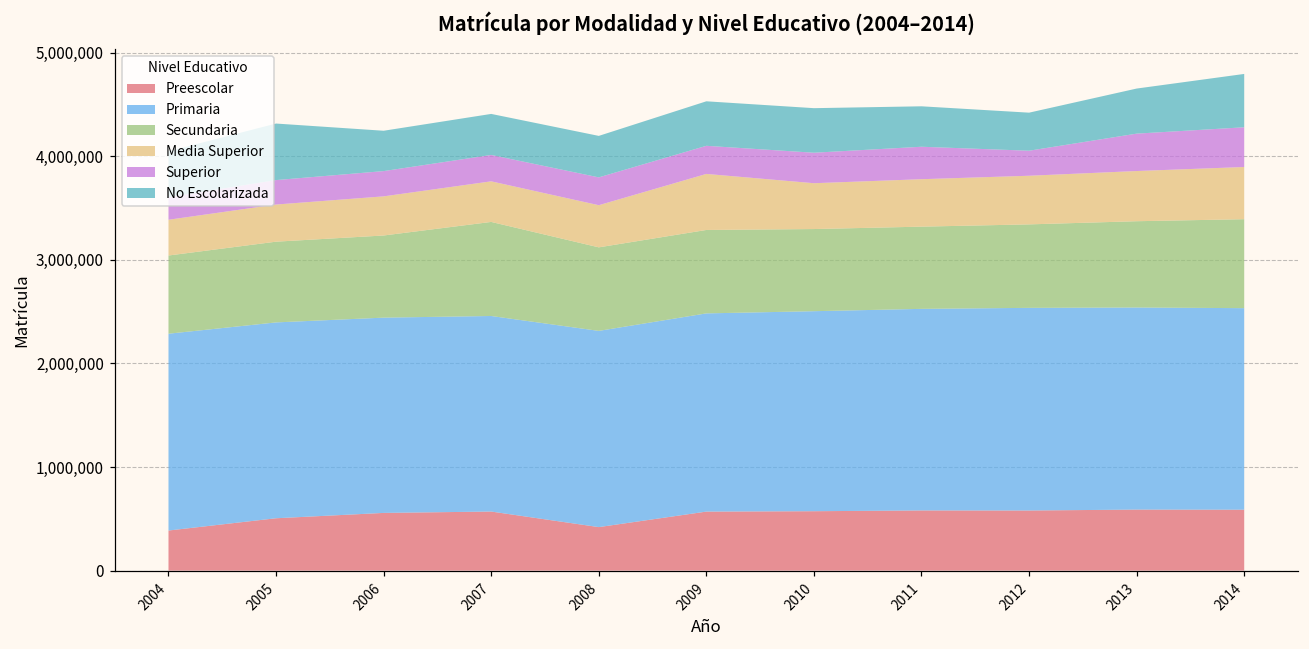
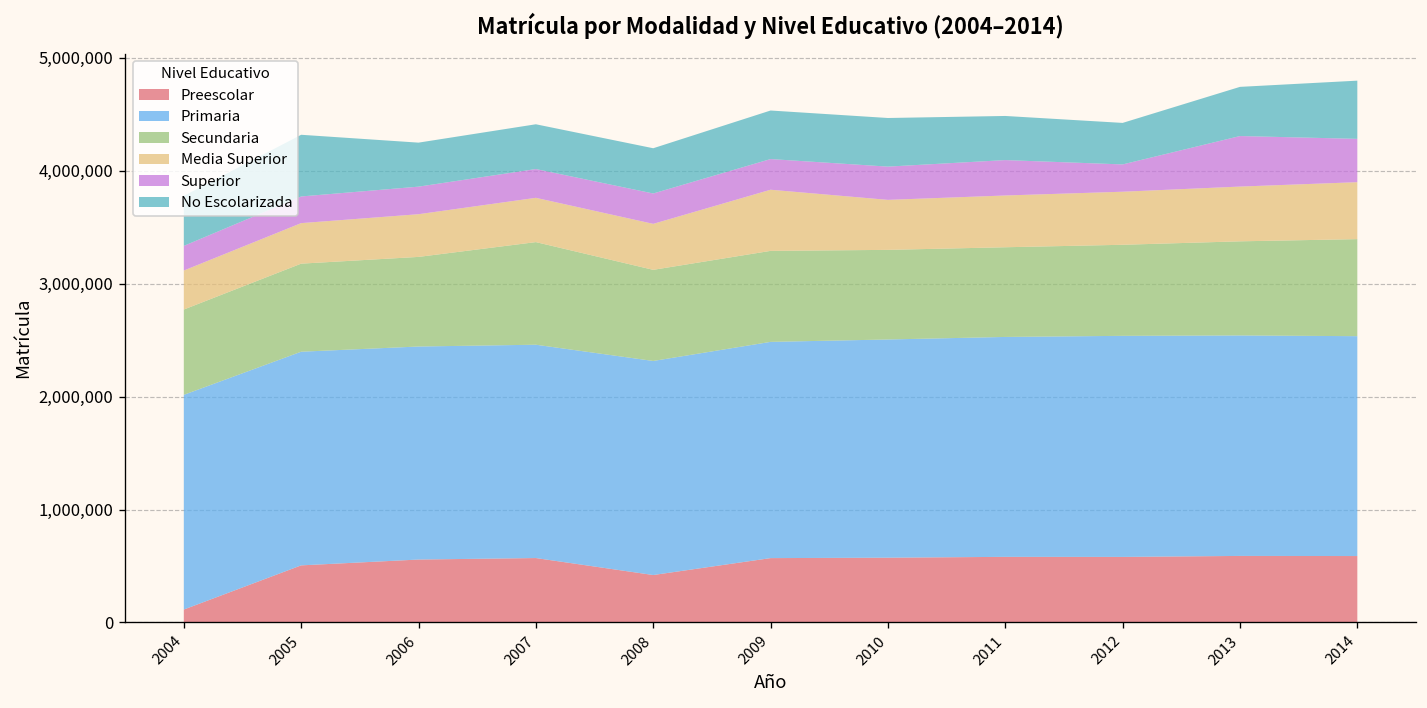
Preescolar, 2004: 400,000 -> 100,000
Superior, 2013: 360,000 -> 450,000
